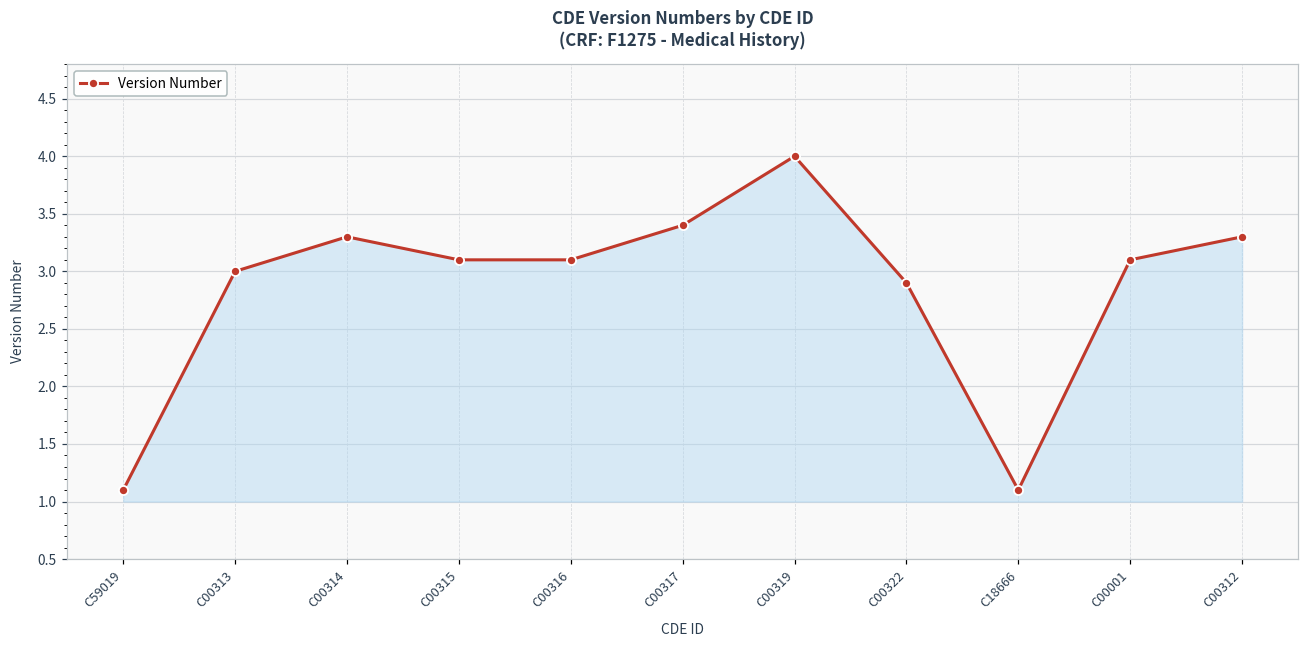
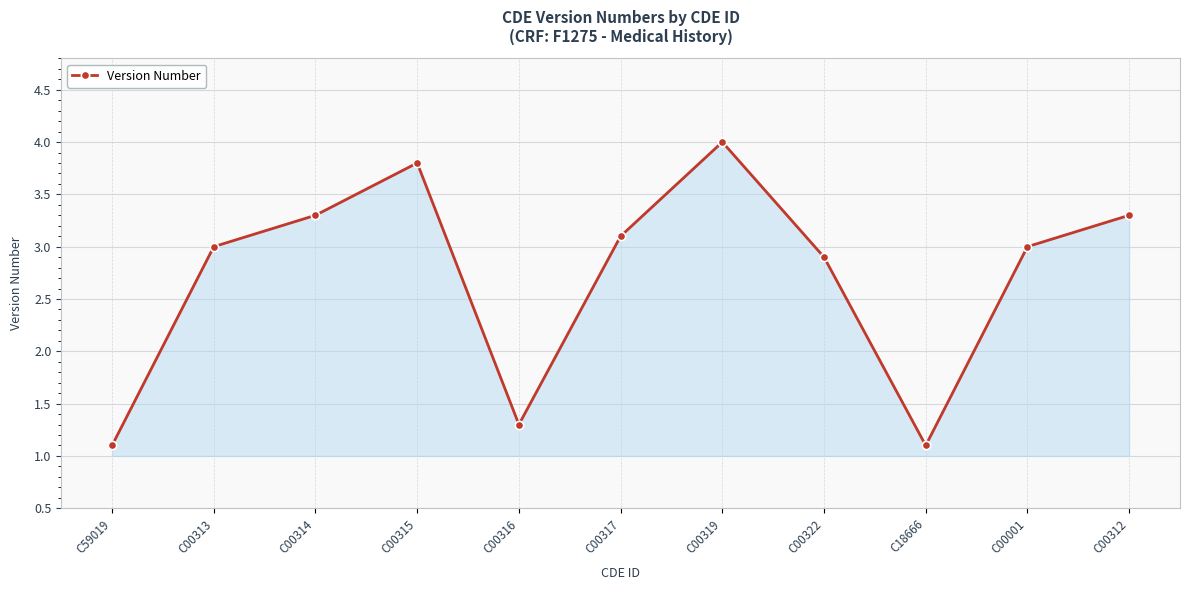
C00315: 3.1 -> 3.8
C00316: 3.1 -> 1.3
C00317: 3.4 -> 3.1
C00001: 3.1 -> 3.0
